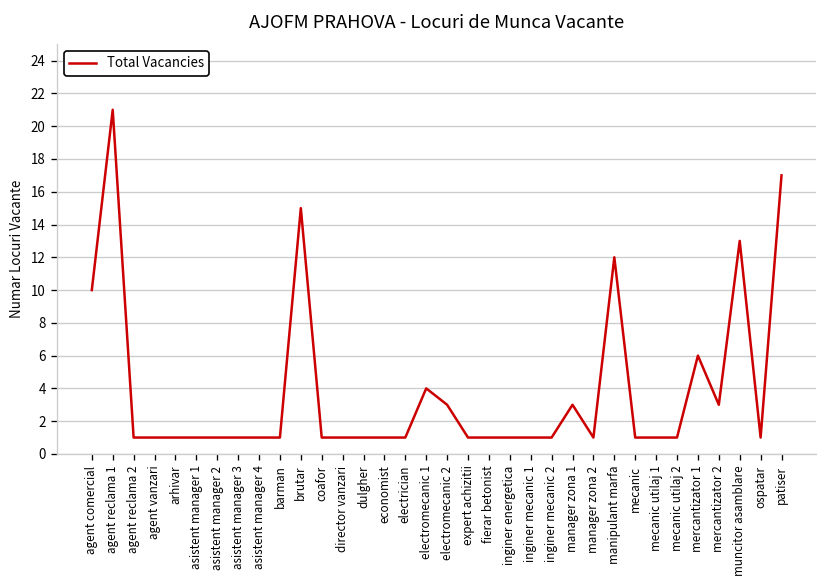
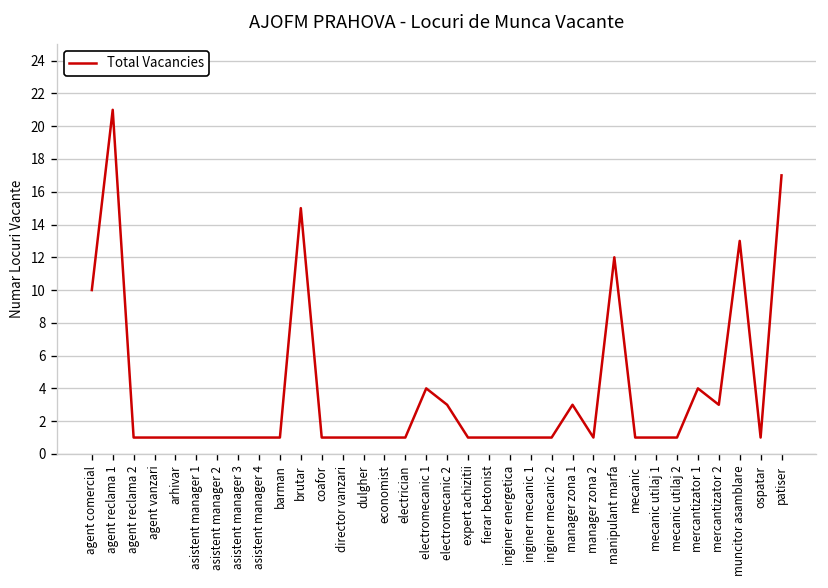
mercantizator 1: 6 -> 4
